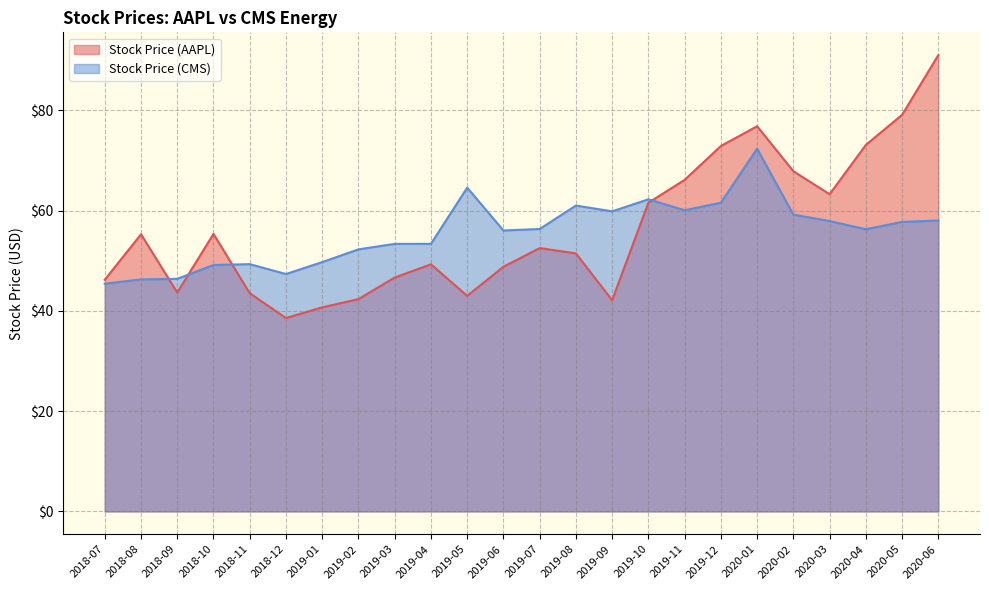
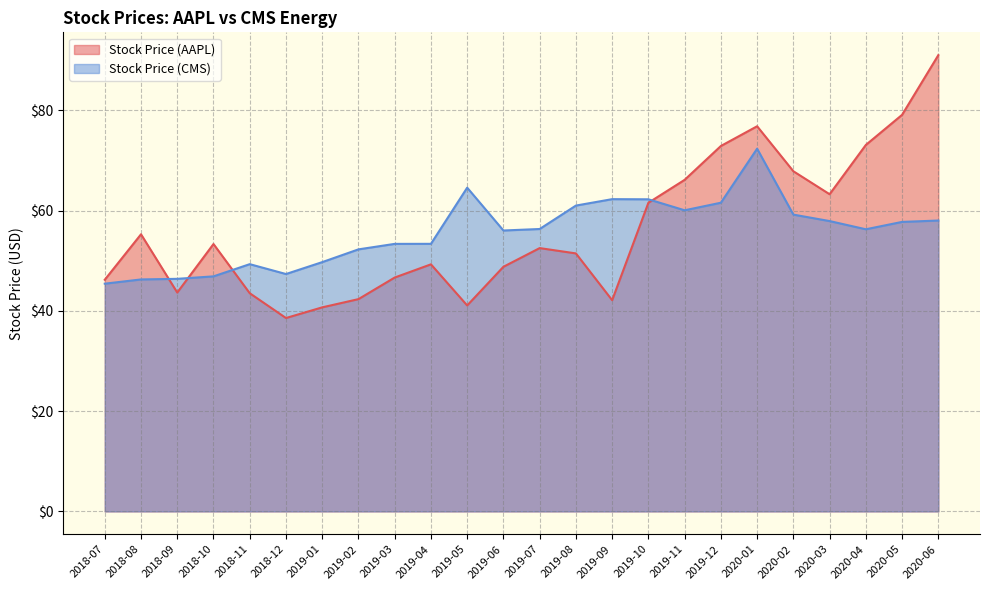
Stock Price (AAPL), 2018-10: $55 -> $53
Stock Price (CMS), 2018-10: $49 -> $47
Stock Price (AAPL), 2019-05: $43 -> $41
Stock Price (CMS), 2019-09: $60 -> $62
